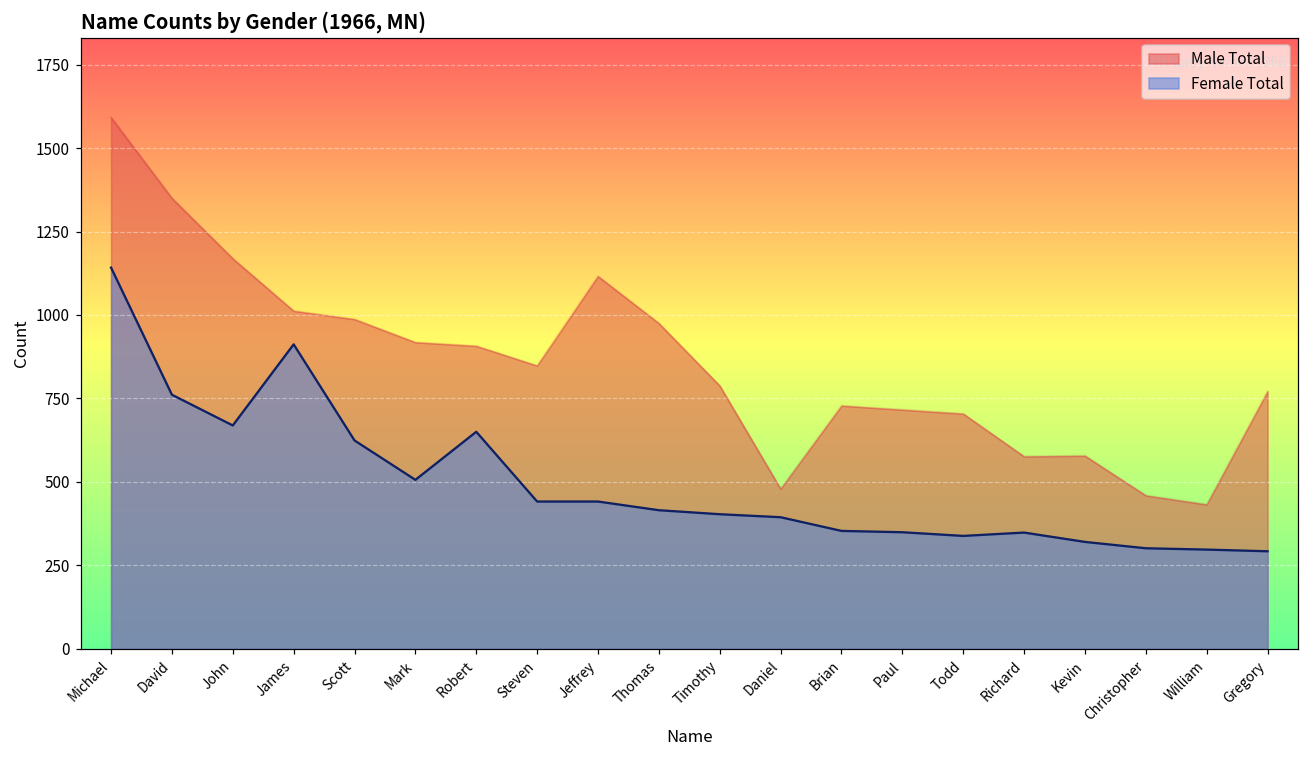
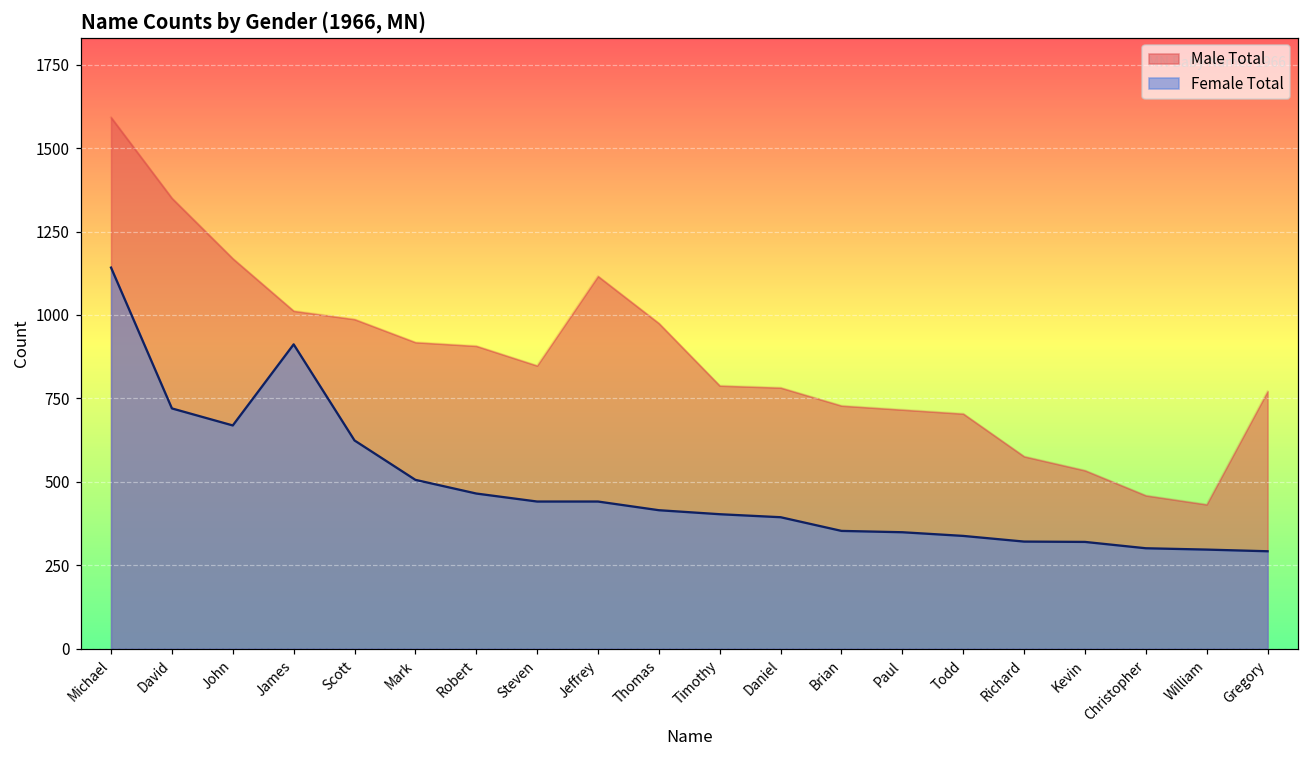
Female Total, David: 760 -> 720
Female Total, Robert: 650 -> 470
Male Total, Daniel: 480 -> 780
Female Total, Richard: 350 -> 320
Male Total, Kevin: 580 -> 530
